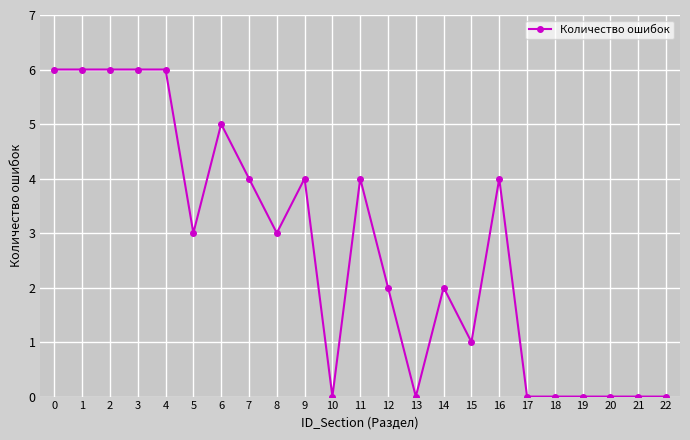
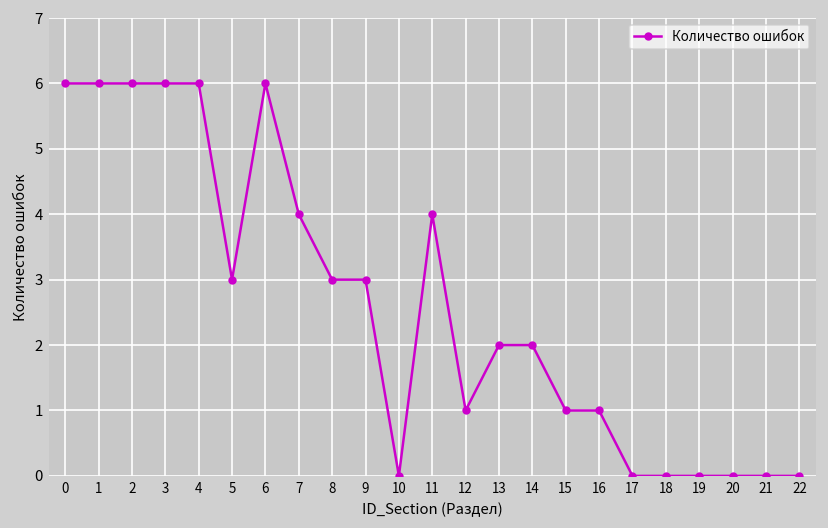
6: 5 -> 6
9: 4 -> 3
12: 2 -> 1
13: 0 -> 2
16: 4 -> 1
